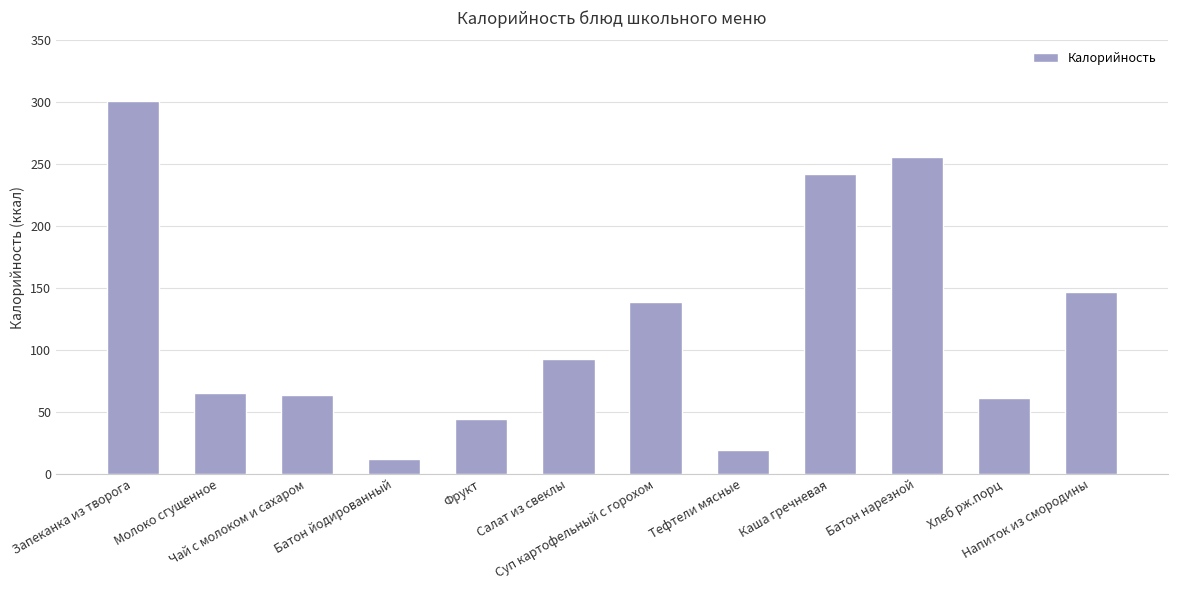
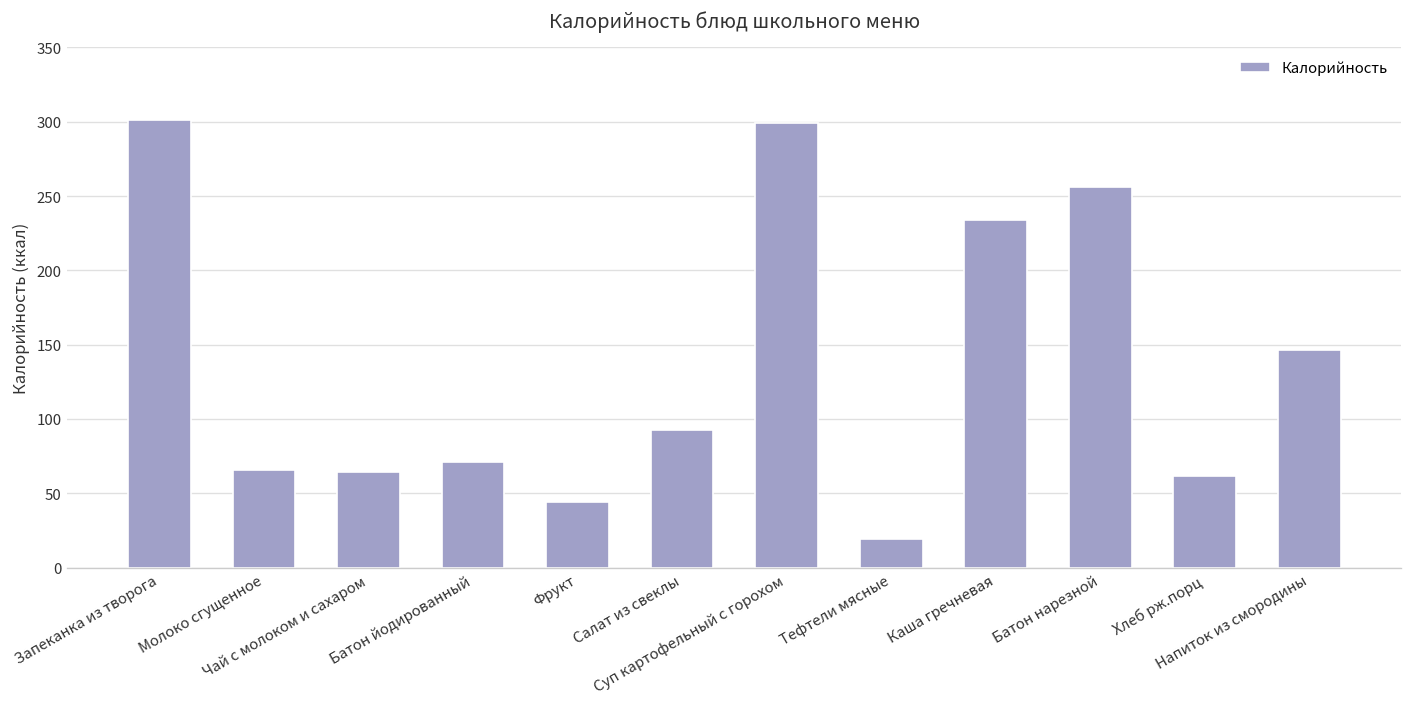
Батон йодированный: 12 -> 71
Суп картофельный с горохом: 139 -> 299
Каша гречневая: 242 -> 234
